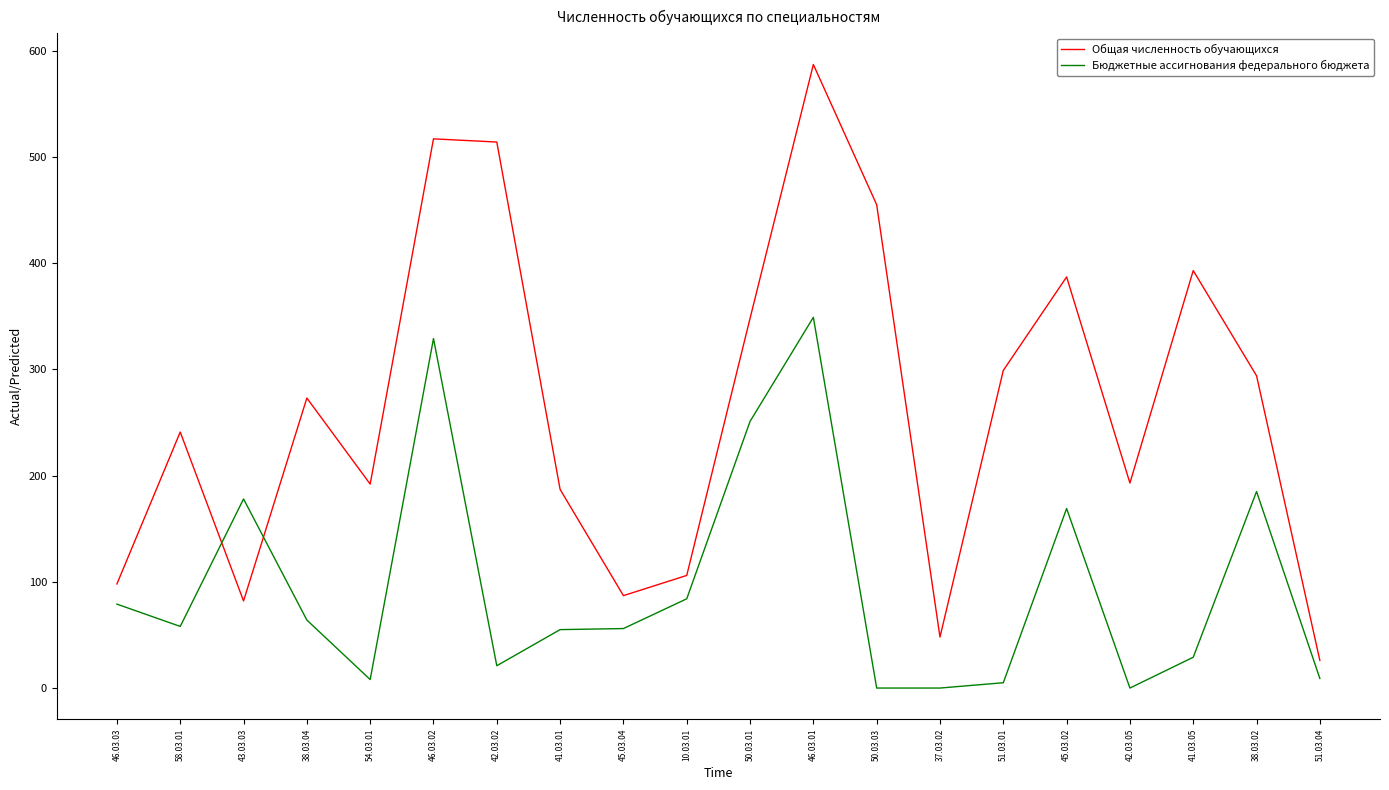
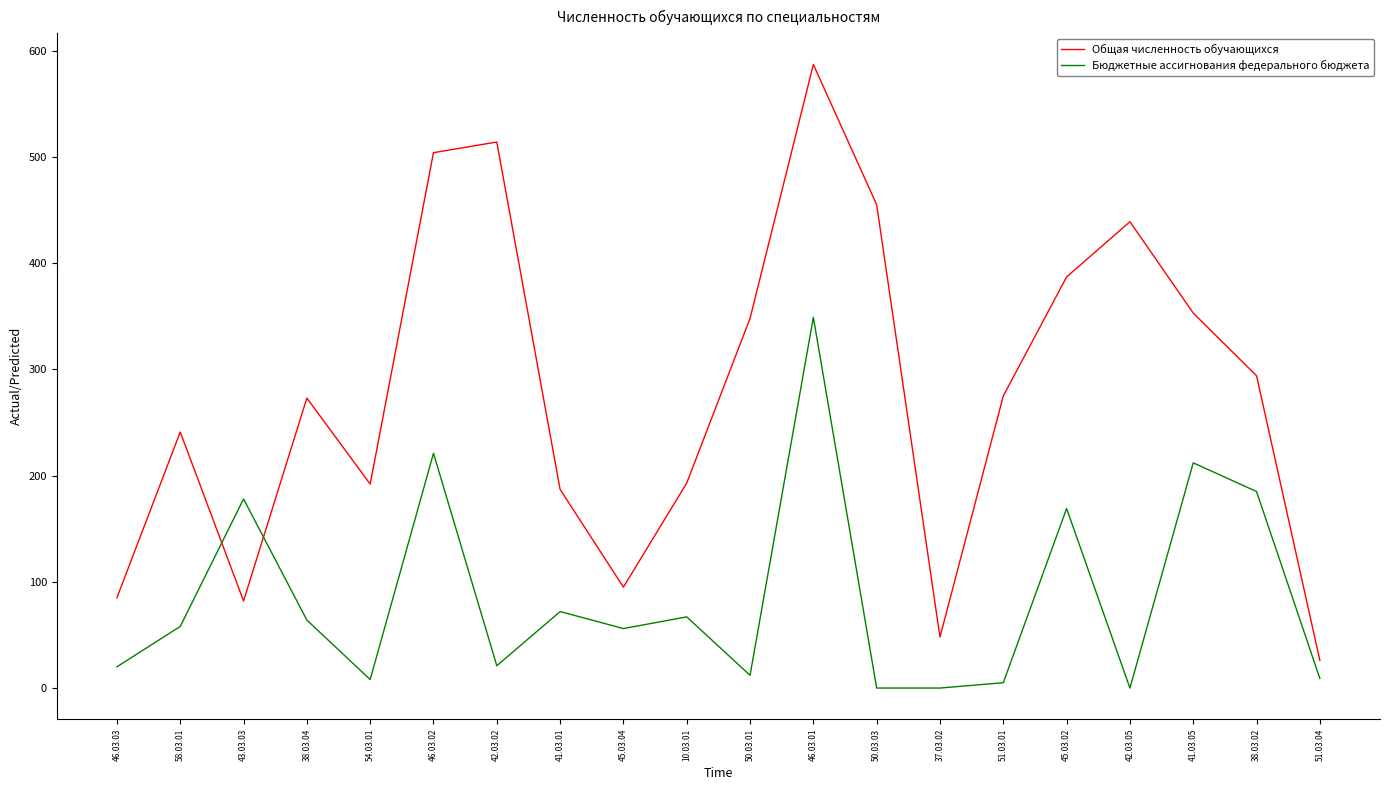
Общая численность обучающихся, 46.03.03: 98 -> 85
Бюджетные ассигнования федерального бюджета, 46.03.03: 79 -> 20
Общая численность обучающихся, 46.03.02: 517 -> 504
Бюджетные ассигнования федерального бюджета, 46.03.02: 329 -> 221
Бюджетные ассигнования федерального бюджета, 41.03.01: 55 -> 72
Общая численность обучающихся, 45.03.04: 87 -> 95
Общая численность обучающихся, 10.03.01: 106 -> 193
Бюджетные ассигнования федерального бюджета, 10.03.01: 84 -> 67
Бюджетные ассигнования федерального бюджета, 50.03.01: 251 -> 12
Общая численность обучающихся, 51.03.01: 299 -> 275
Общая численность обучающихся, 42.03.05: 193 -> 439
Общая численность обучающихся, 41.03.05: 393 -> 353
Бюджетные ассигнования федерального бюджета, 41.03.05: 29 -> 212
